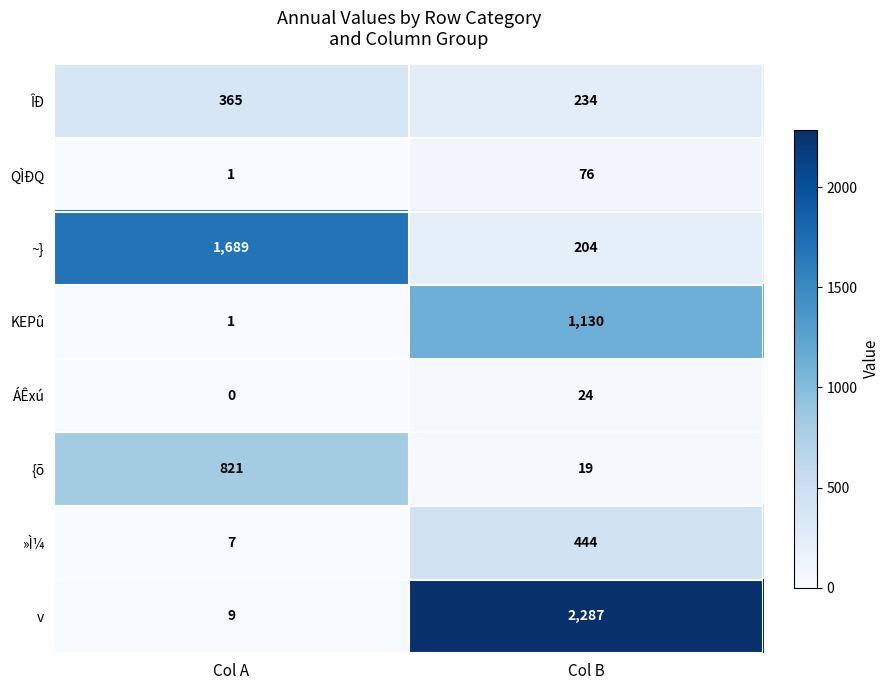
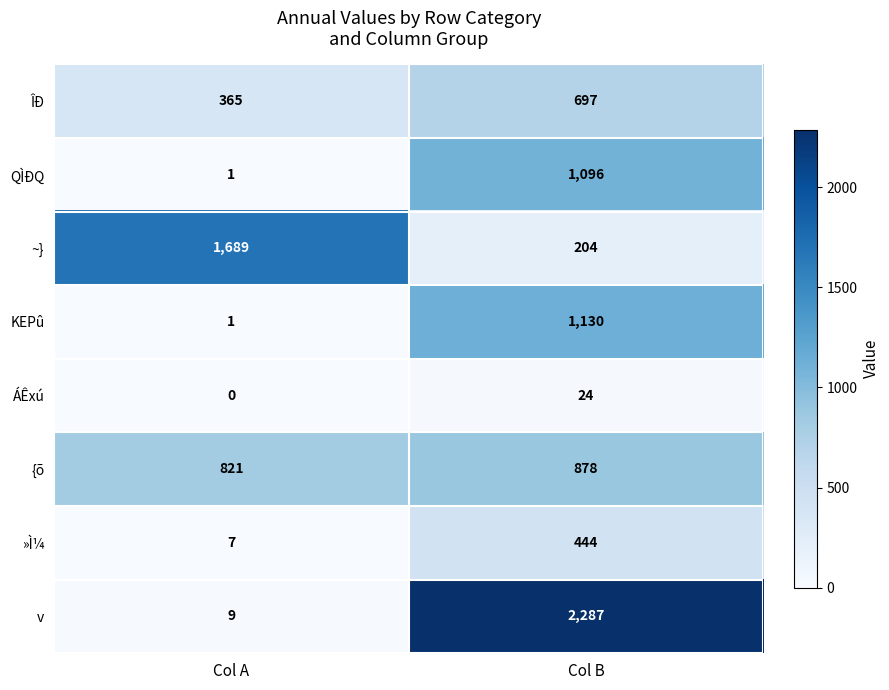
ÎÐ, Col B: 234 -> 697
QÌÐQ, Col B: 76 -> 1,096
{õ, Col B: 19 -> 878
